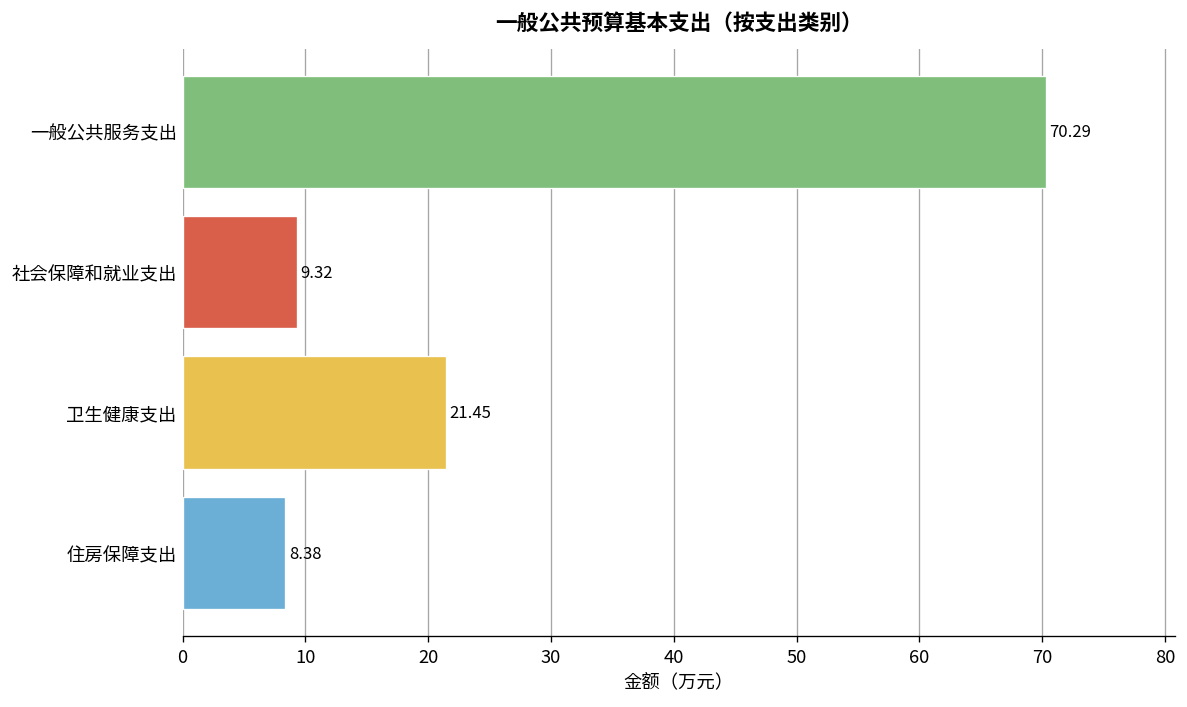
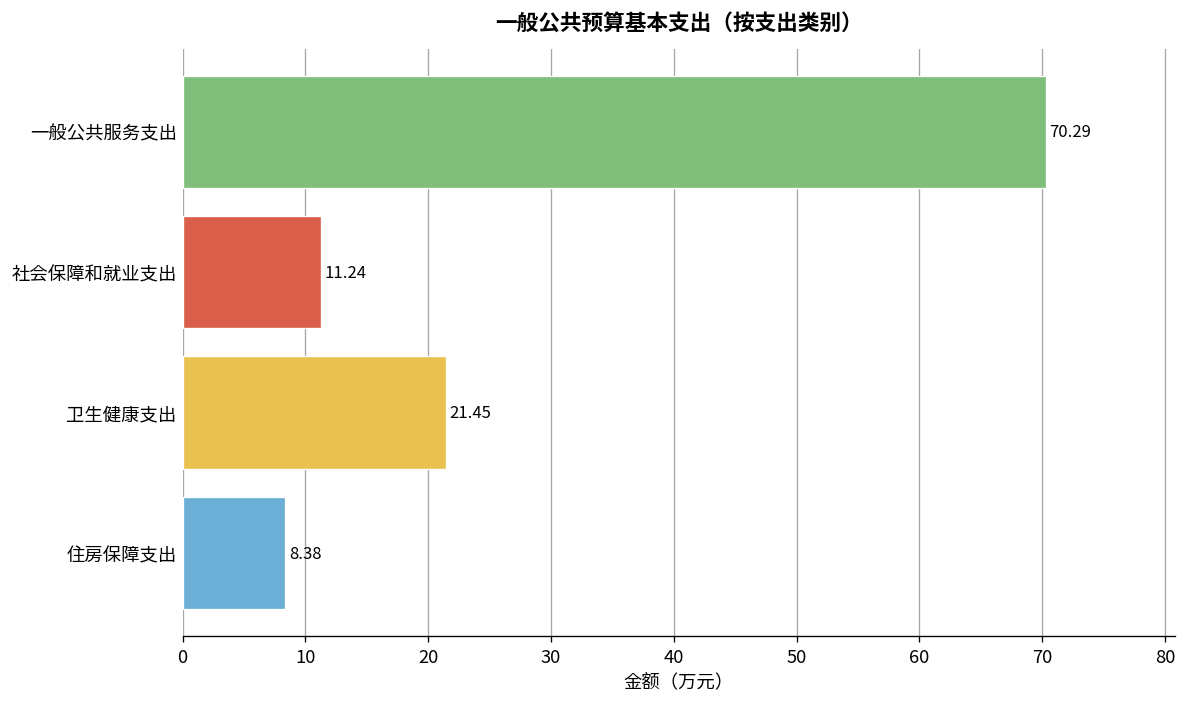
社会保障和就业支出: 9.32 -> 11.24
